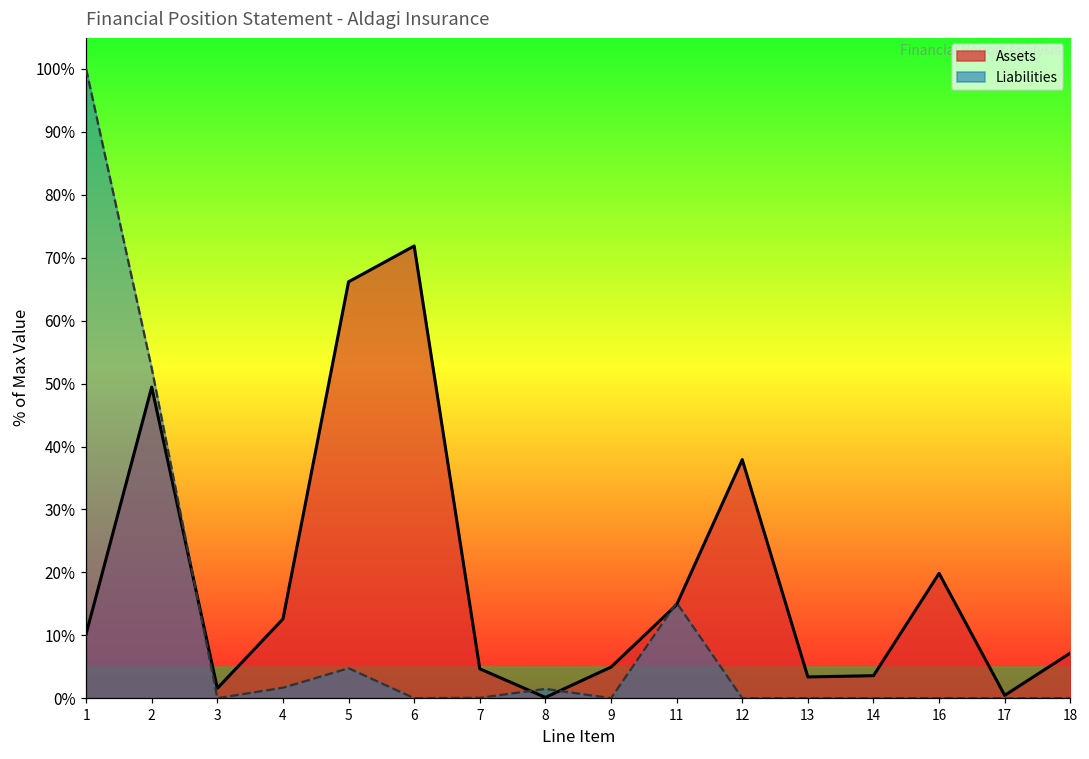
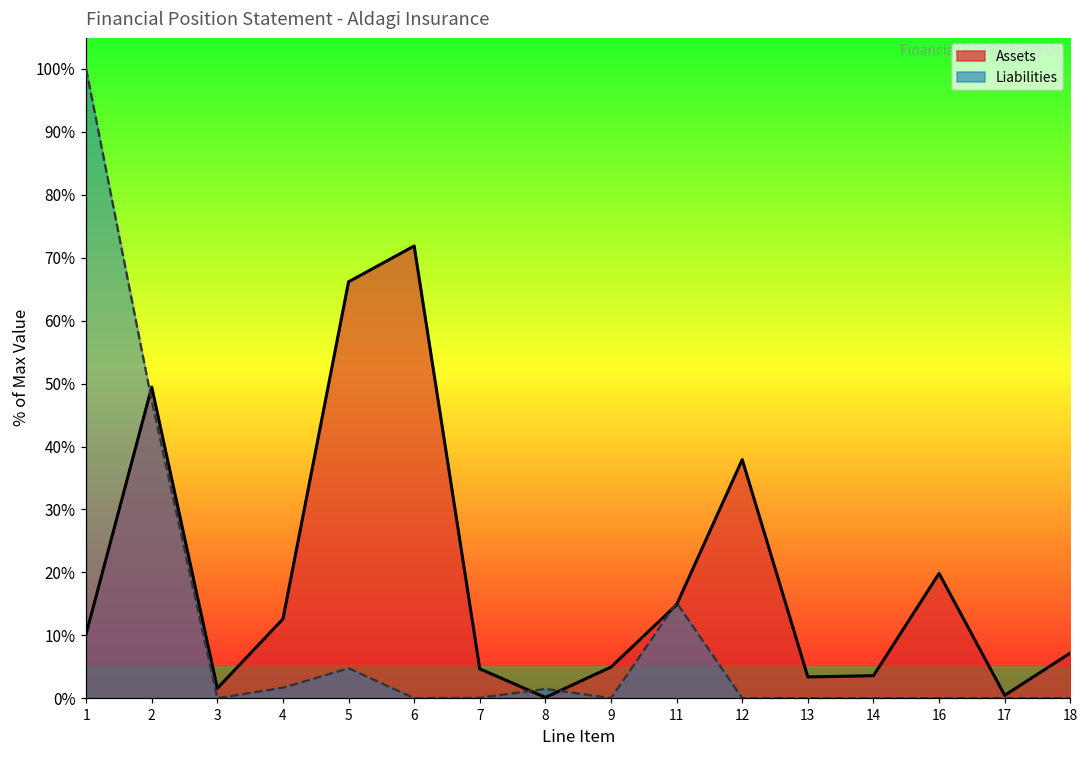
Liabilities, 2: 52% -> 47%
